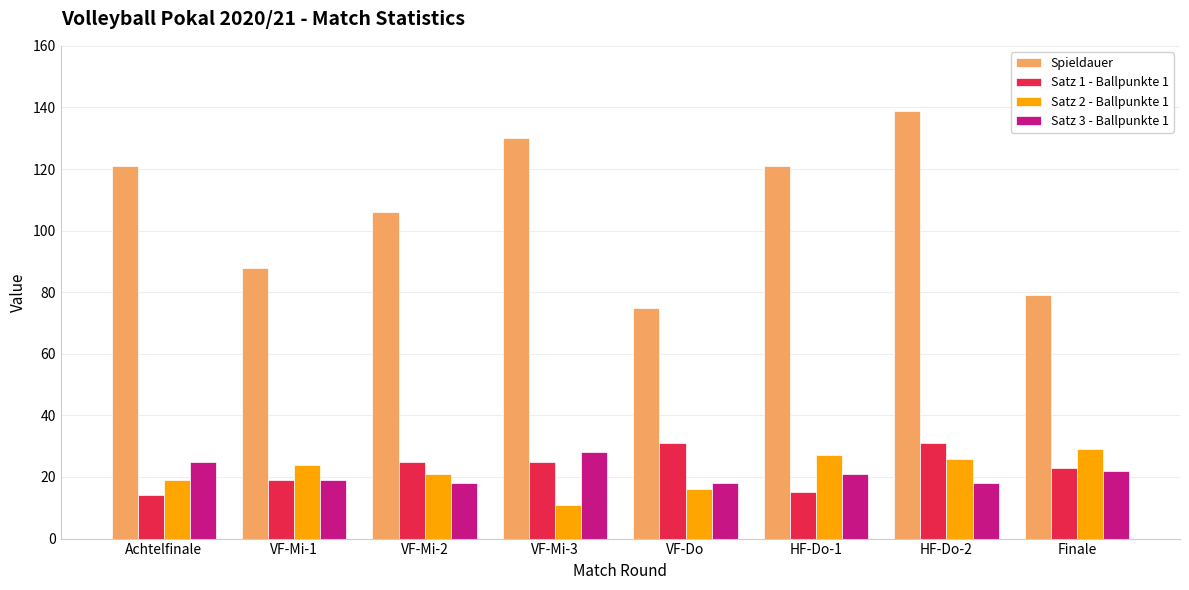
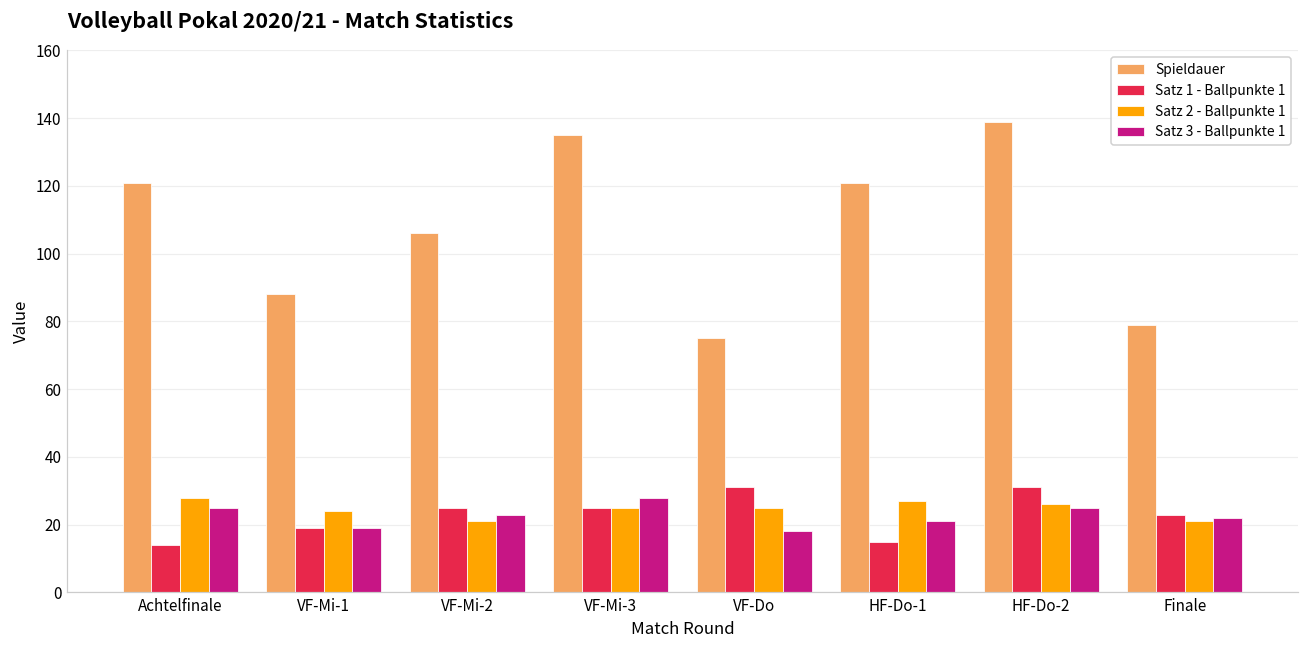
Satz 2 - Ballpunkte 1, Achtelfinale: 19 -> 28
Satz 3 - Ballpunkte 1, VF-Mi-2: 18 -> 23
Spieldauer, VF-Mi-3: 130 -> 135
Satz 2 - Ballpunkte 1, VF-Mi-3: 11 -> 25
Satz 2 - Ballpunkte 1, VF-Do: 16 -> 25
Satz 3 - Ballpunkte 1, HF-Do-2: 18 -> 25
Satz 2 - Ballpunkte 1, Finale: 29 -> 21
